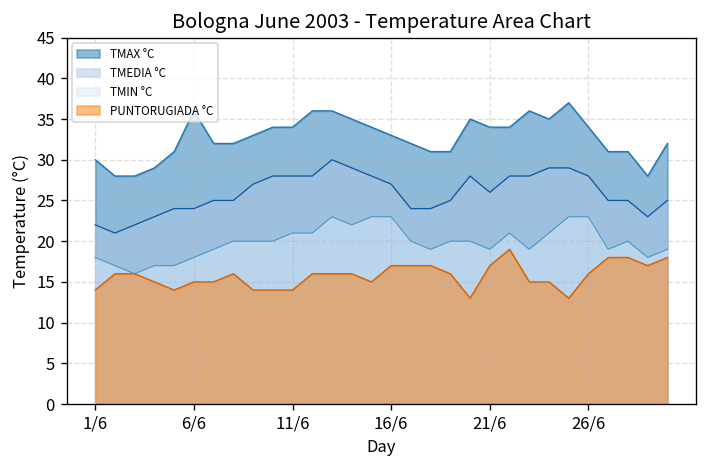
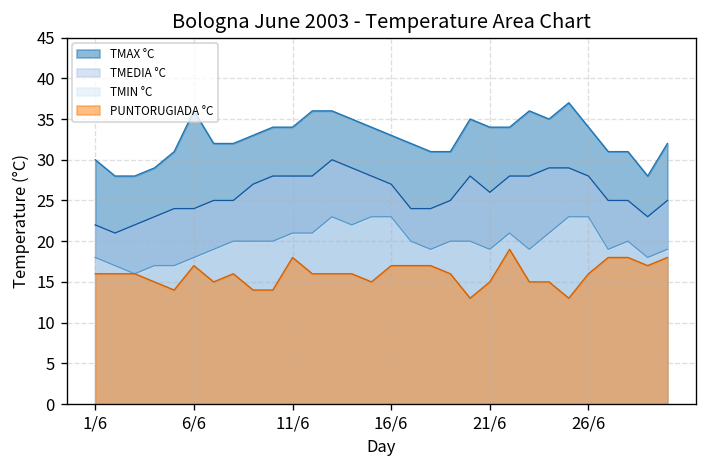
PUNTORUGIADA °C, 1/6: 14 -> 16
PUNTORUGIADA °C, 6/6: 15 -> 17
PUNTORUGIADA °C, 11/6: 14 -> 18
PUNTORUGIADA °C, 21/6: 17 -> 15
